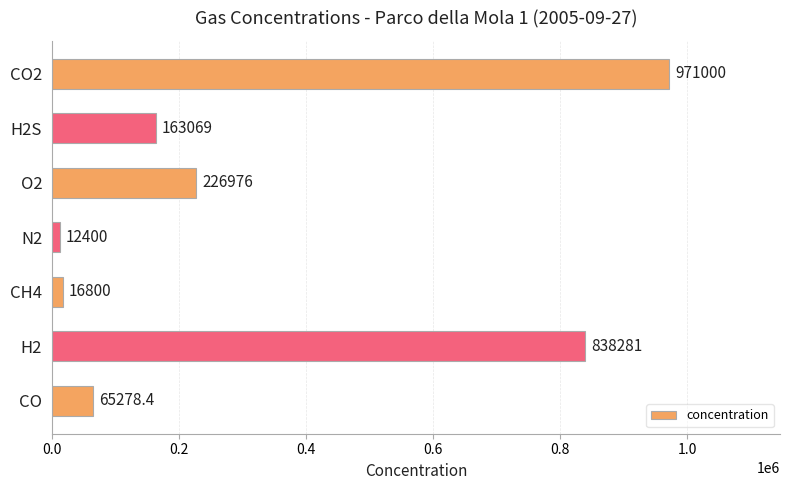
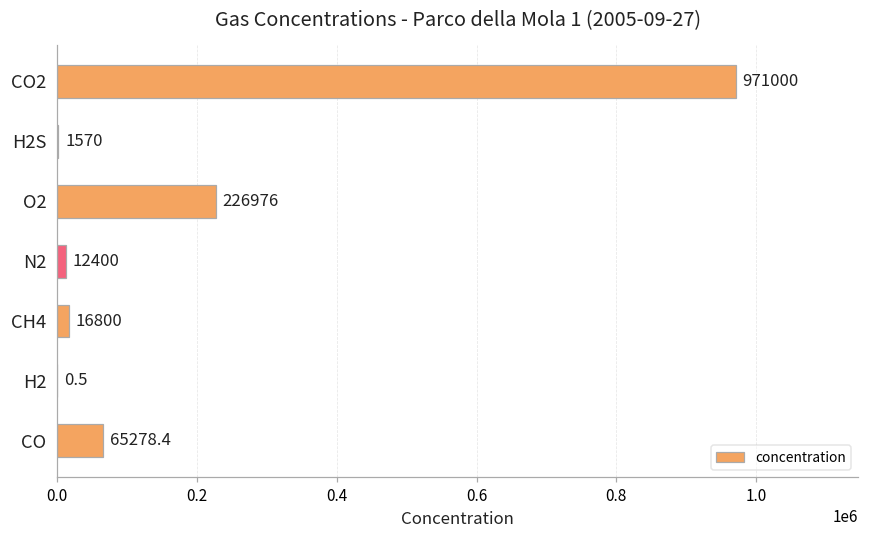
H2S: 163069 -> 1570
H2: 838281 -> 0.5
